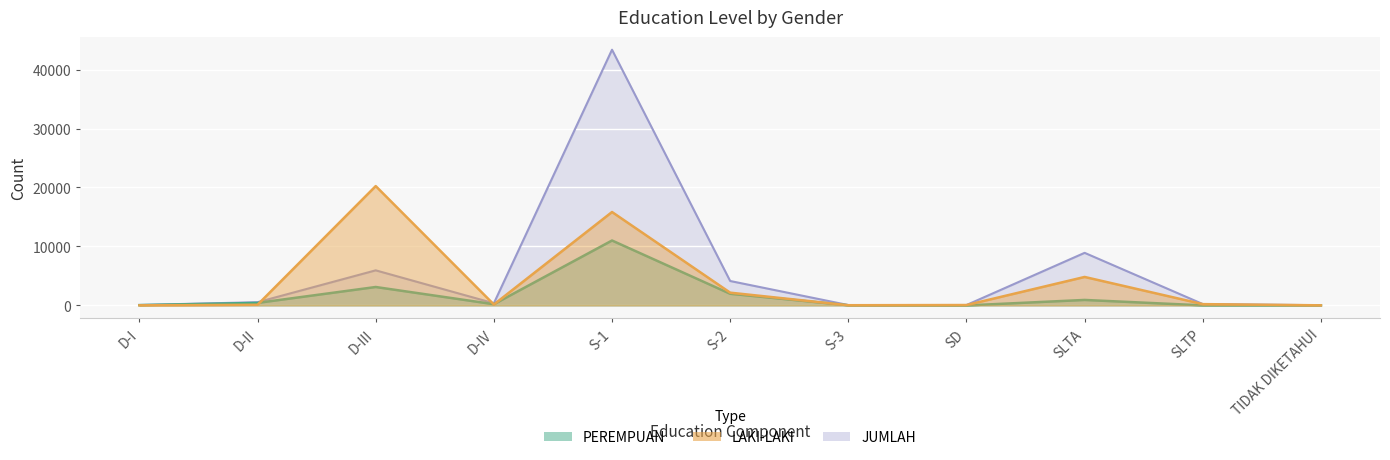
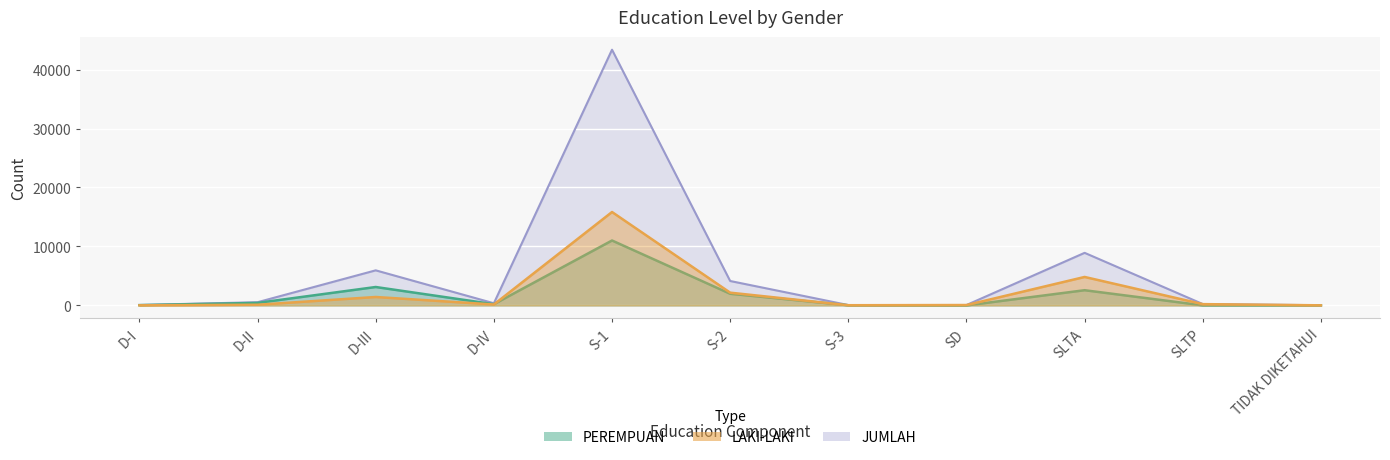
LAKI-LAKI, D-III: 20000 -> 1000
PEREMPUAN, SLTA: 1000 -> 3000
